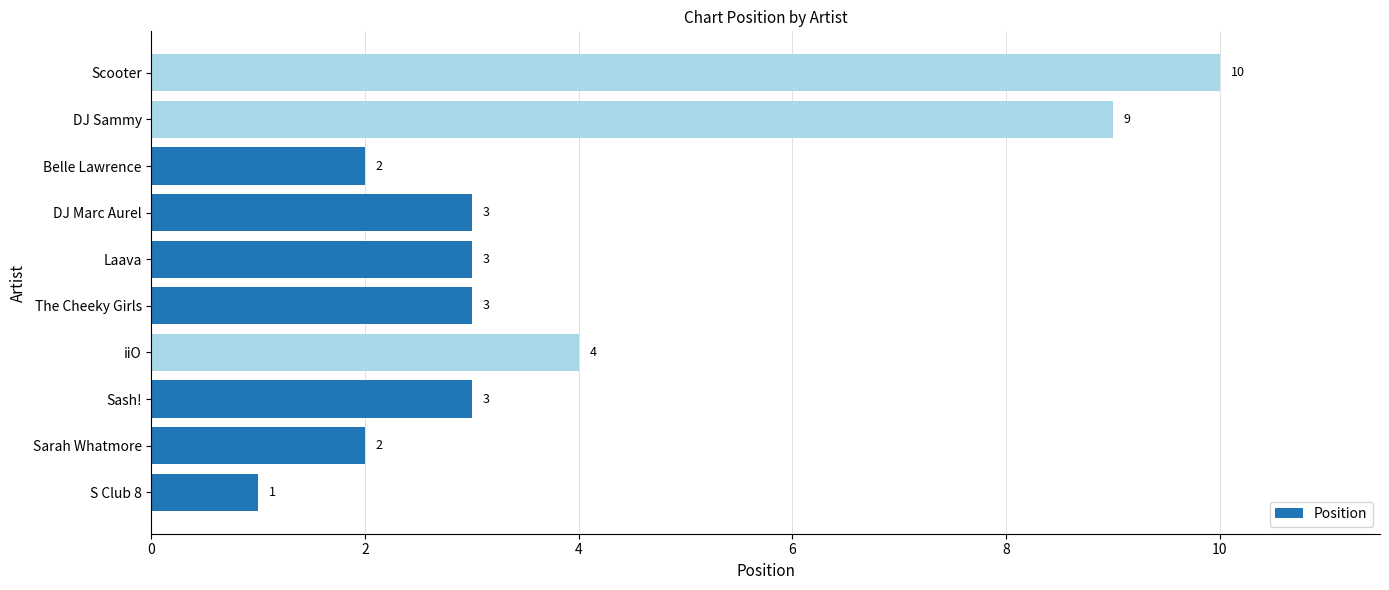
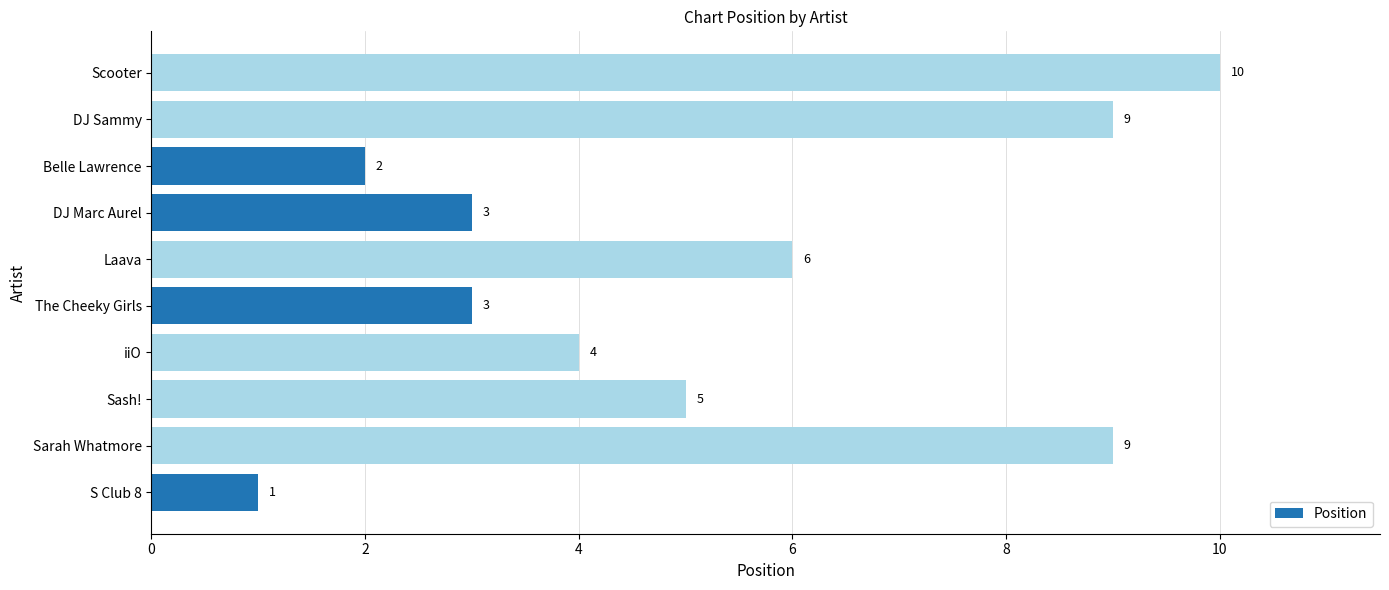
Laava: 3 -> 6
Sash!: 3 -> 5
Sarah Whatmore: 2 -> 9
